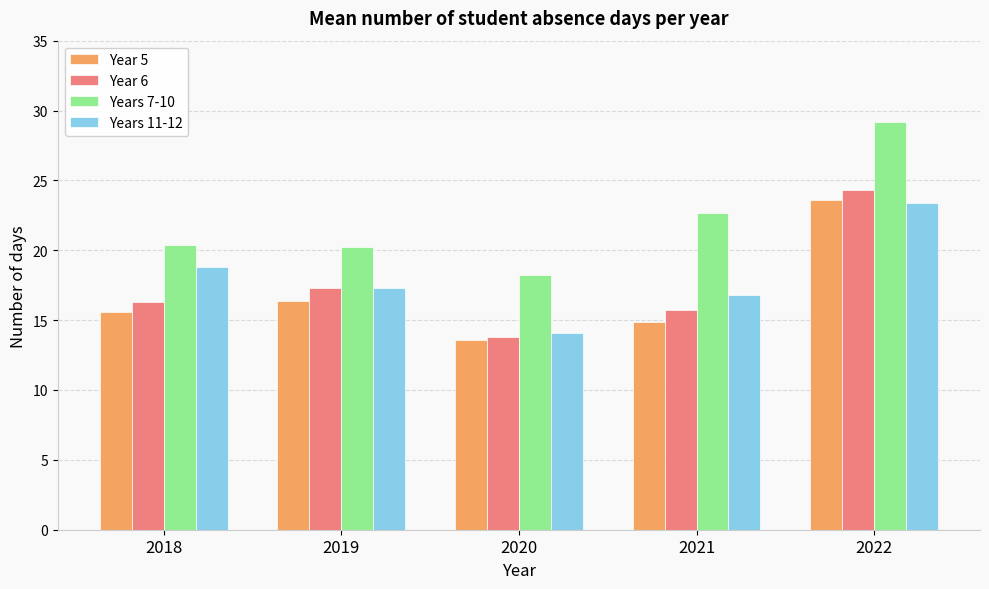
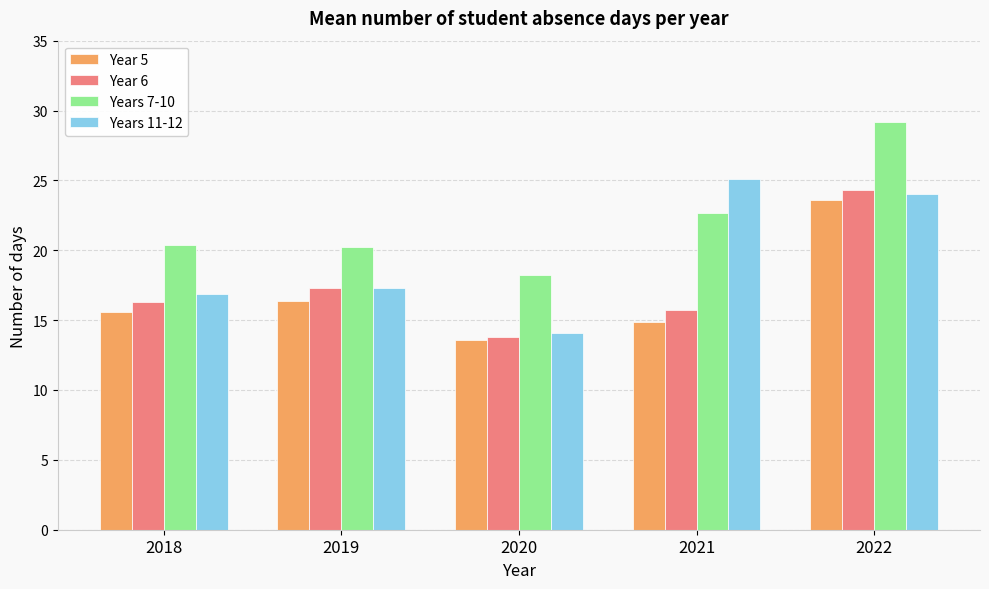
Years 11-12, 2018: 18.8 -> 16.9
Years 11-12, 2021: 16.8 -> 25.1
Years 11-12, 2022: 23.4 -> 24.0
